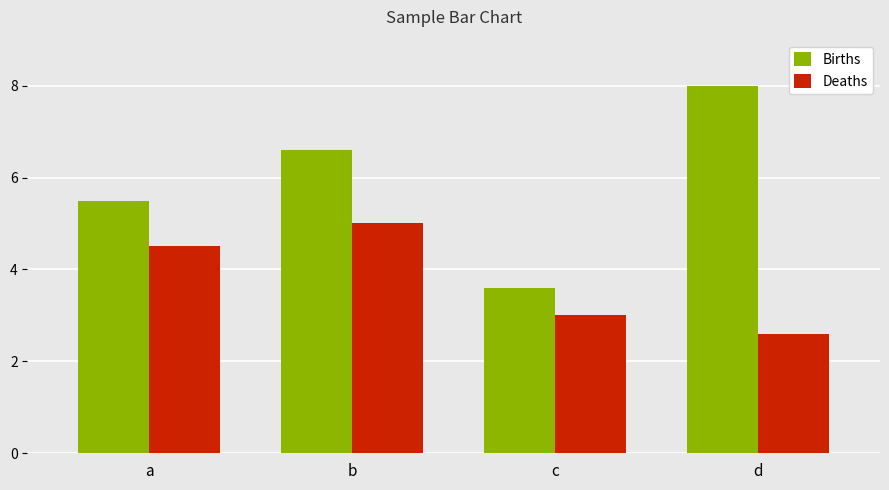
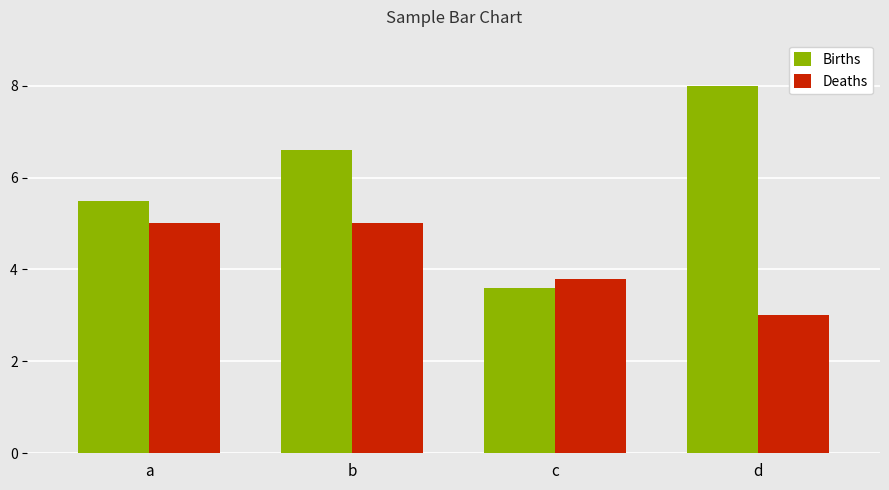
Deaths, a: 4.5 -> 5.0
Deaths, c: 3.0 -> 3.8
Deaths, d: 2.6 -> 3.0
